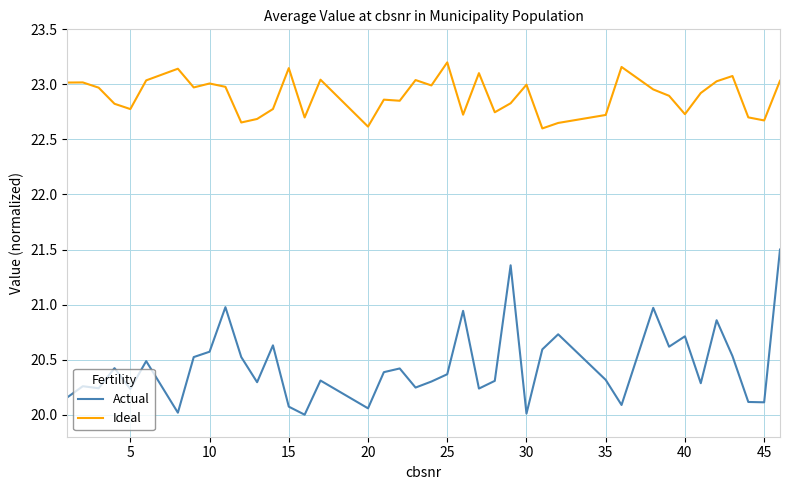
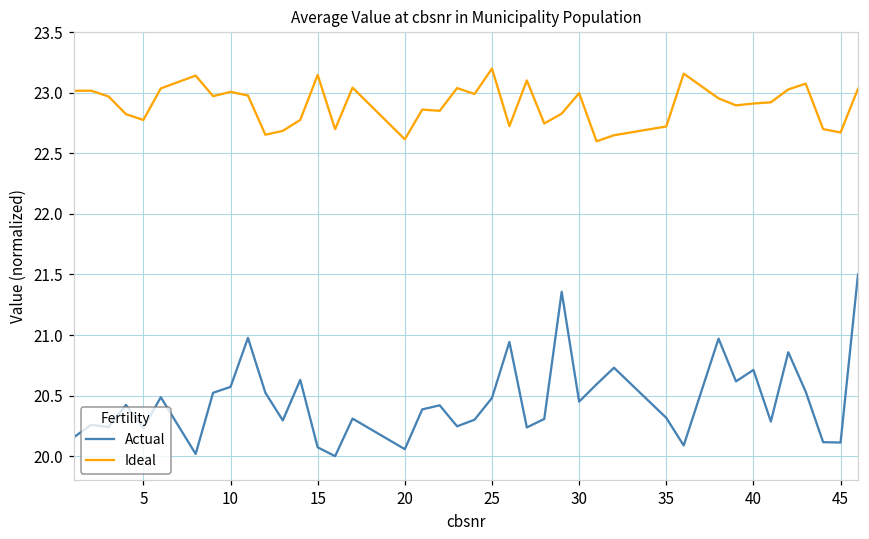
Actual, 25: 20.37 -> 20.48
Actual, 30: 20.01 -> 20.45
Ideal, 40: 22.73 -> 22.91
